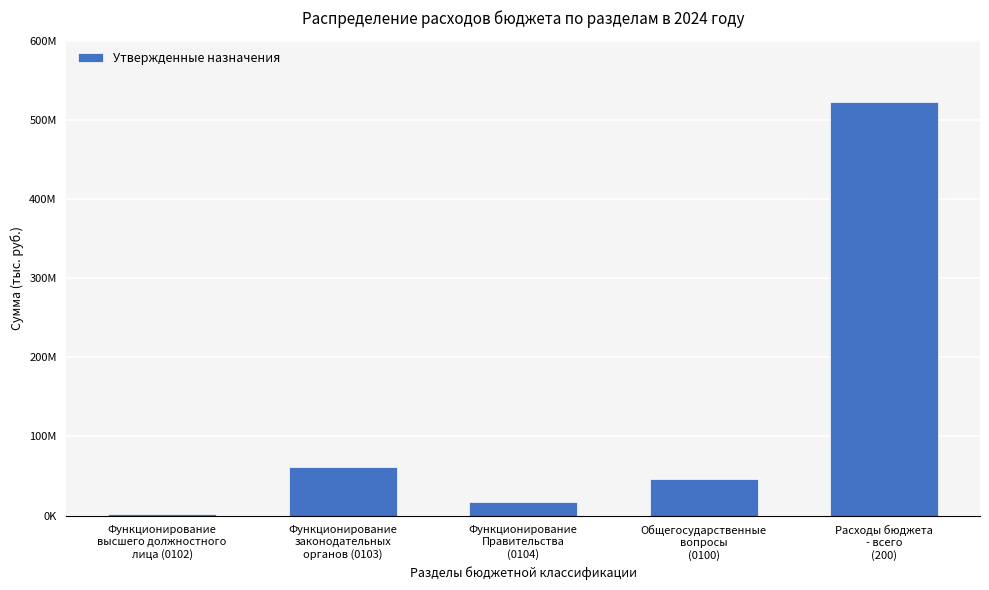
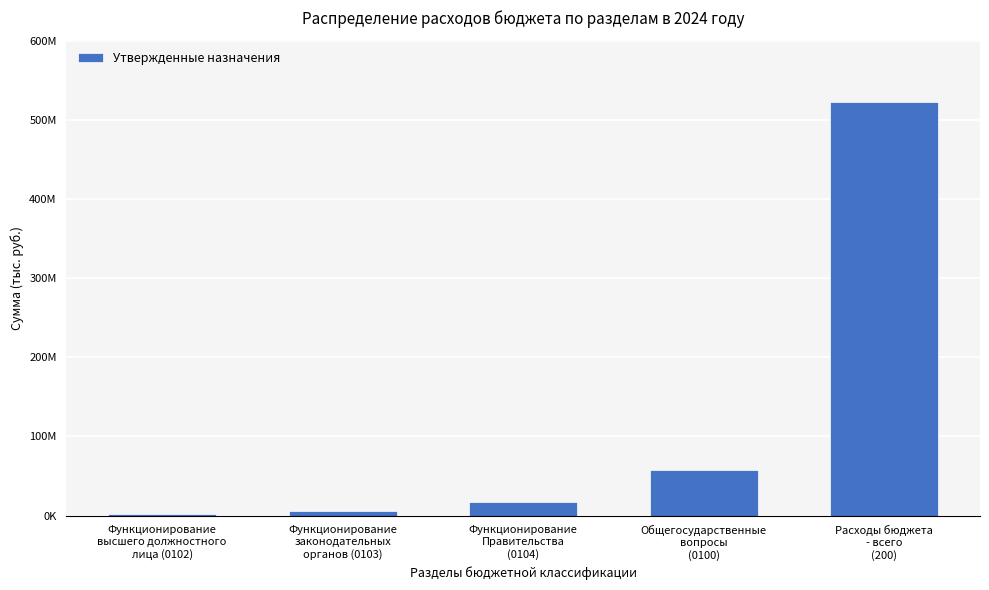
Функционирование законодательных органов (0103): 60000000 -> 10000000
Общегосударственные вопросы (0100): 50000000 -> 60000000
